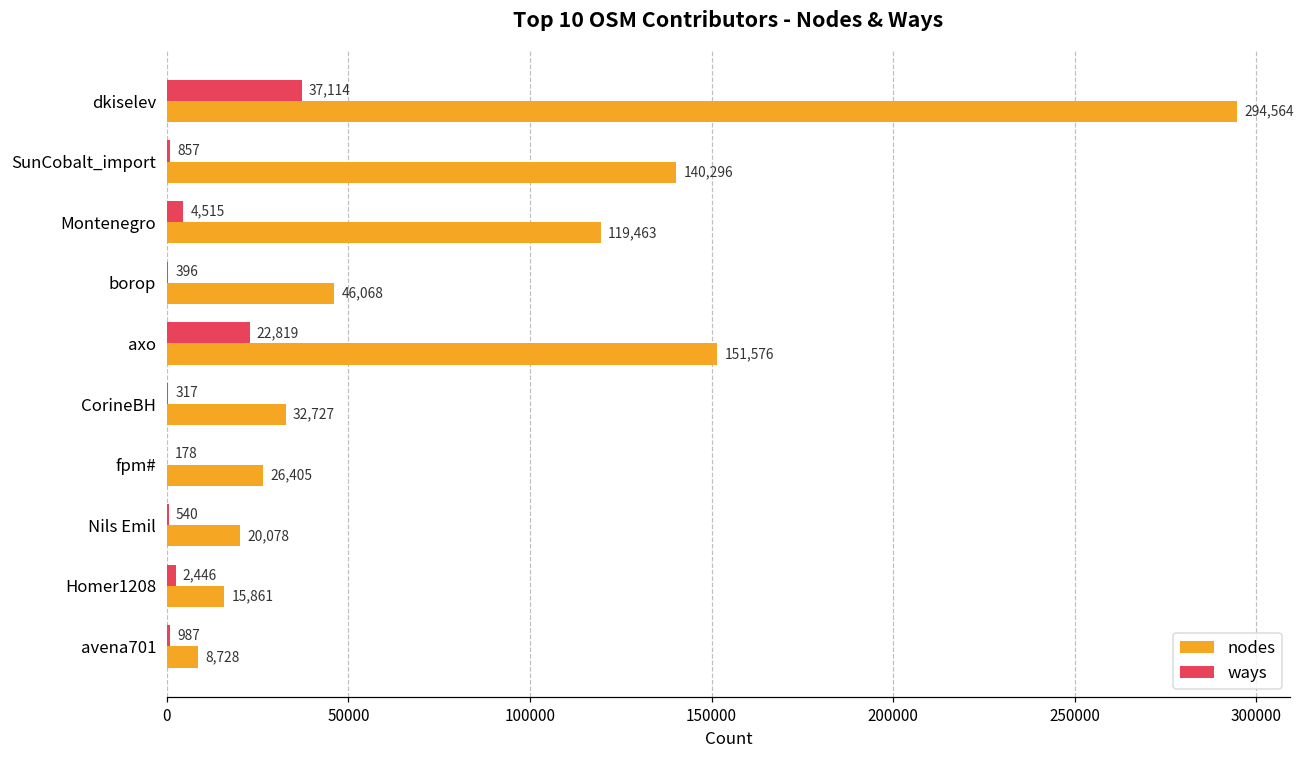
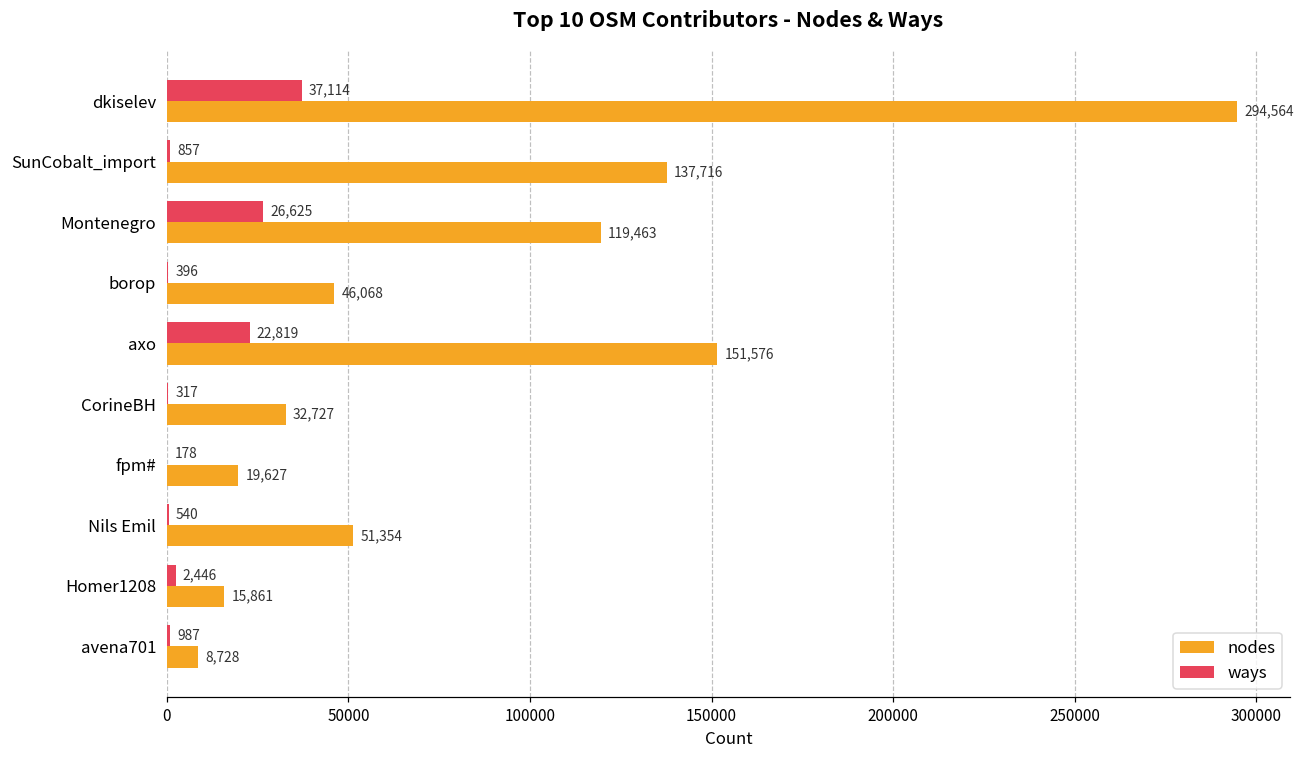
nodes, SunCobalt_import: 140,296 -> 137,716
ways, Montenegro: 4,515 -> 26,625
nodes, fpm#: 26,405 -> 19,627
nodes, Nils Emil: 20,078 -> 51,354
